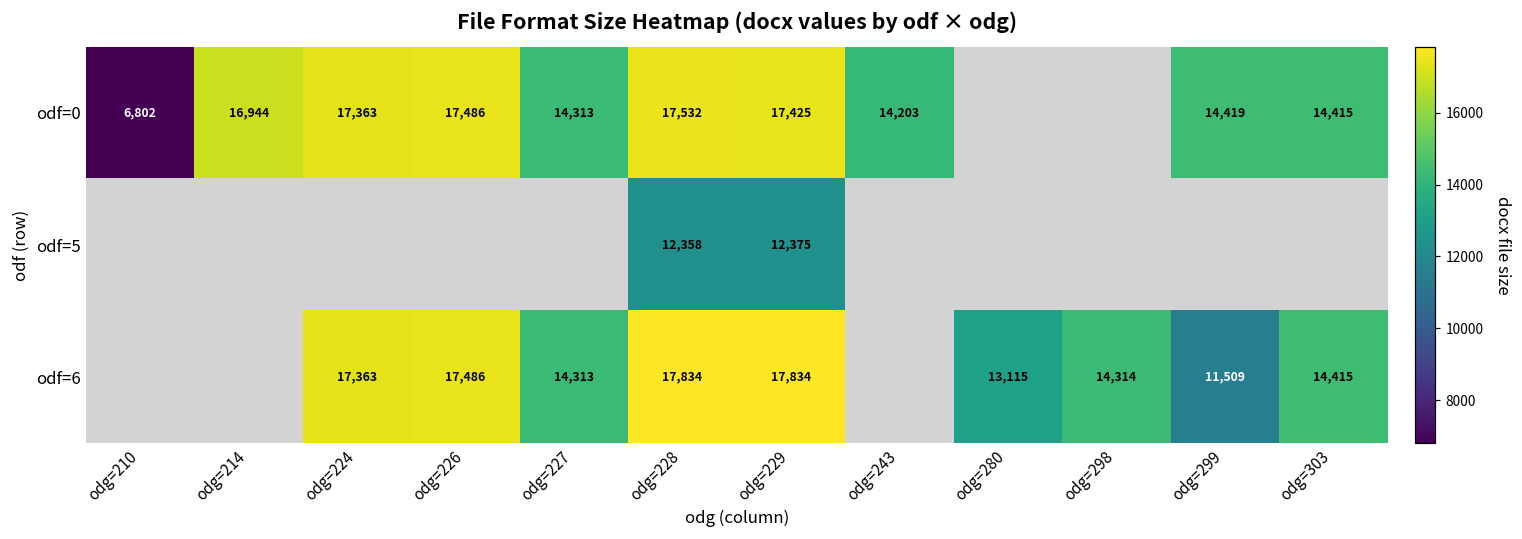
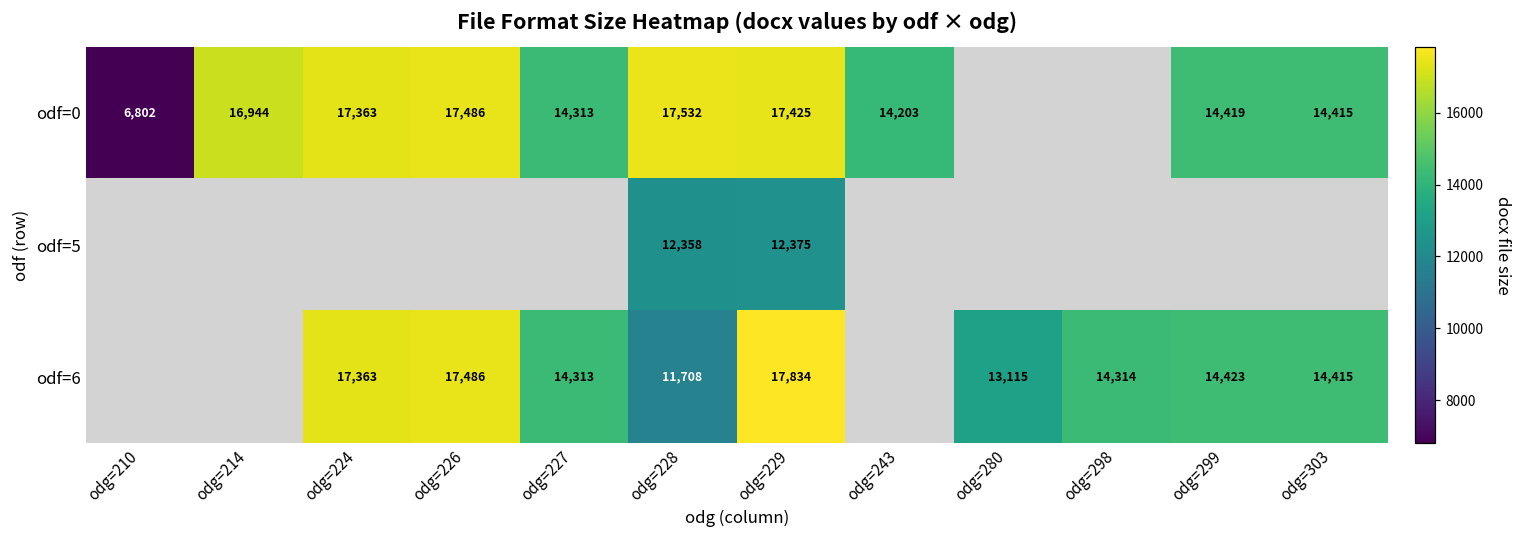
odf=6, odg=228: 17,834 -> 11,708
odf=6, odg=299: 11,509 -> 14,423
